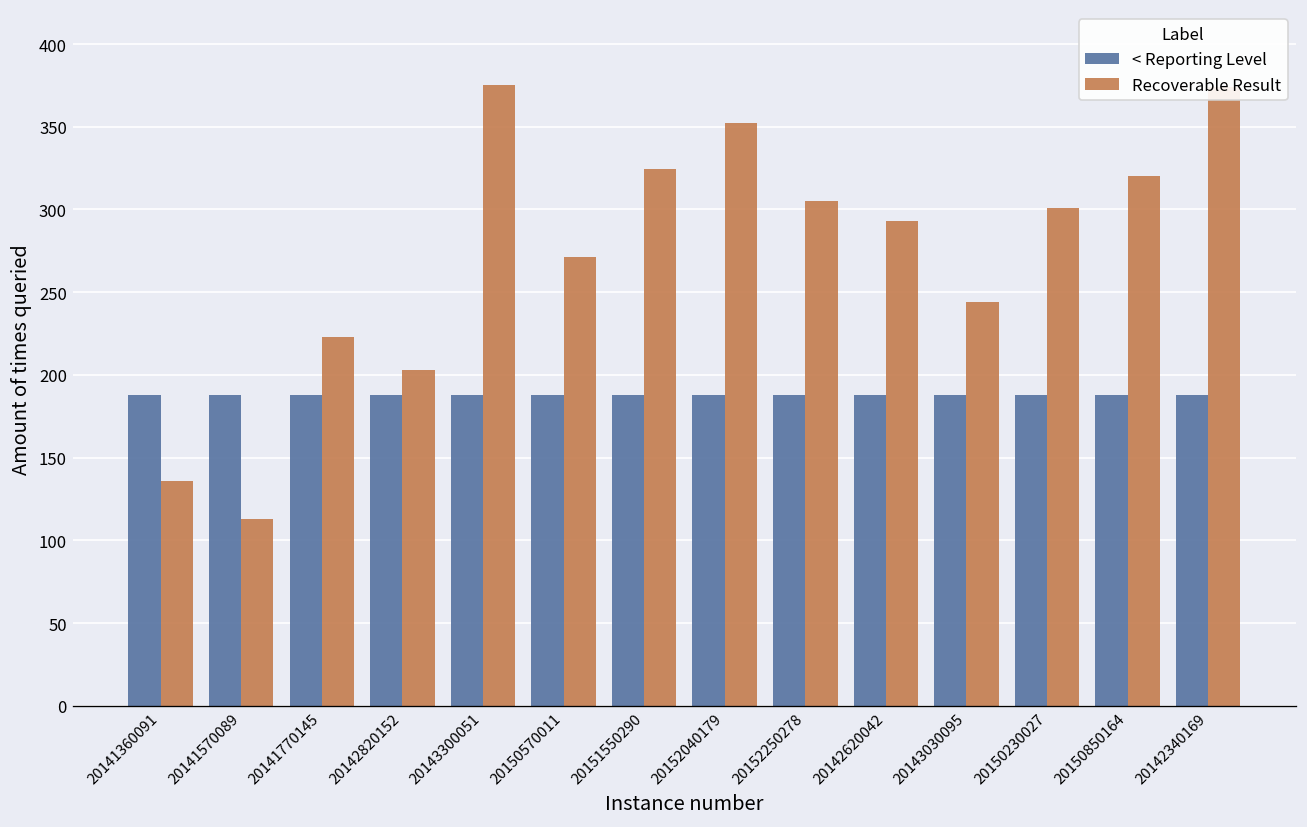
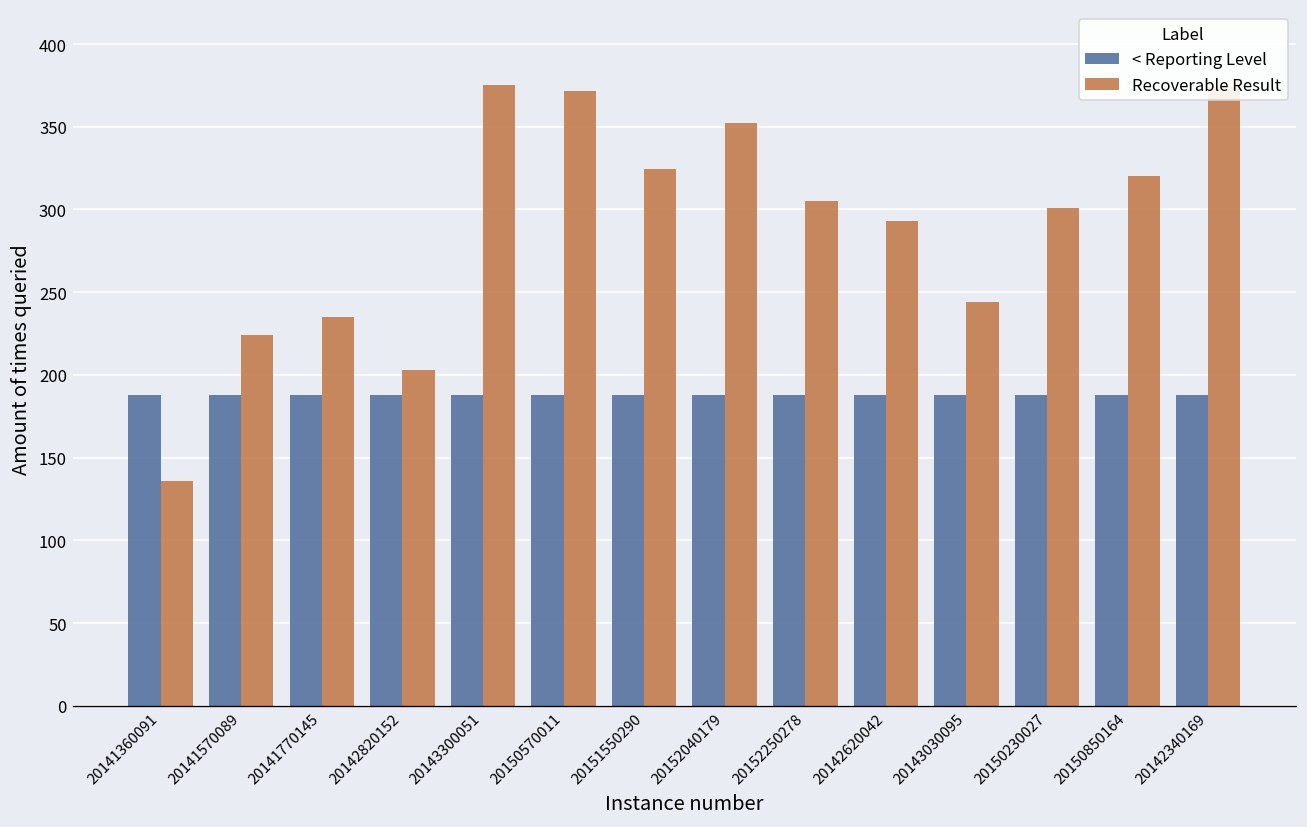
Recoverable Result, 20141570089: 113 -> 224
Recoverable Result, 20141770145: 223 -> 235
Recoverable Result, 20150570011: 271 -> 372
